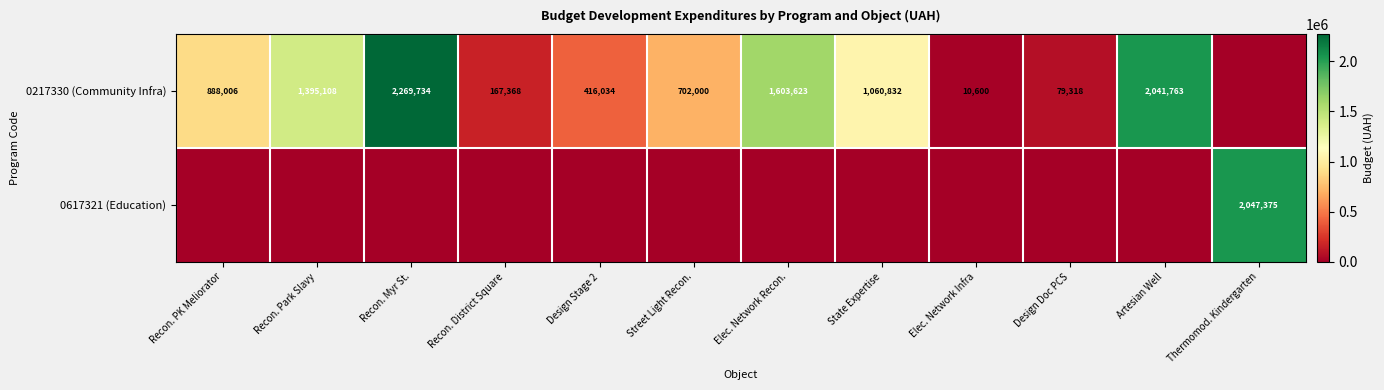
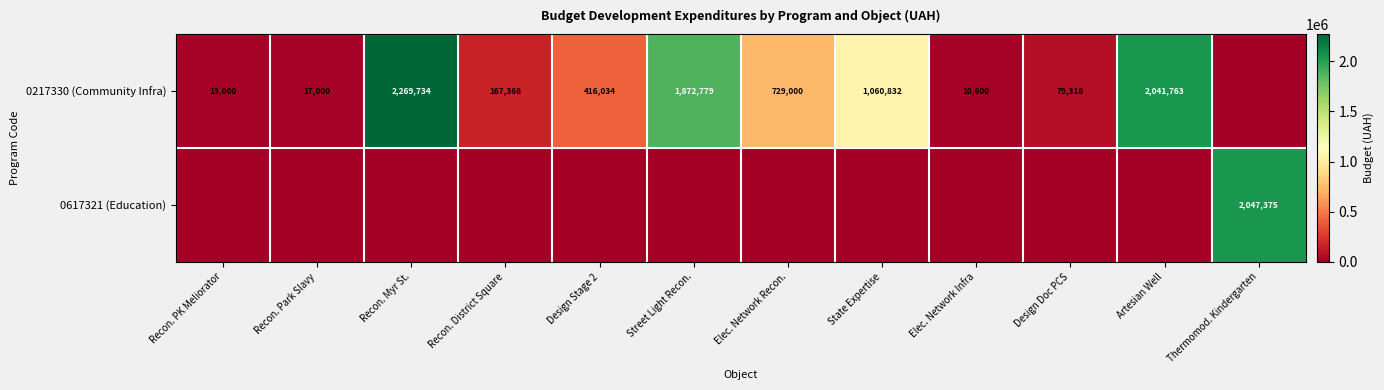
0217330 (Community Infra), Recon. PK Meliorator: 888,006 -> 13,000
0217330 (Community Infra), Recon. Park Slavy: 1,395,108 -> 17,000
0217330 (Community Infra), Street Light Recon.: 702,000 -> 1,872,779
0217330 (Community Infra), Elec. Network Recon.: 1,603,623 -> 729,000
